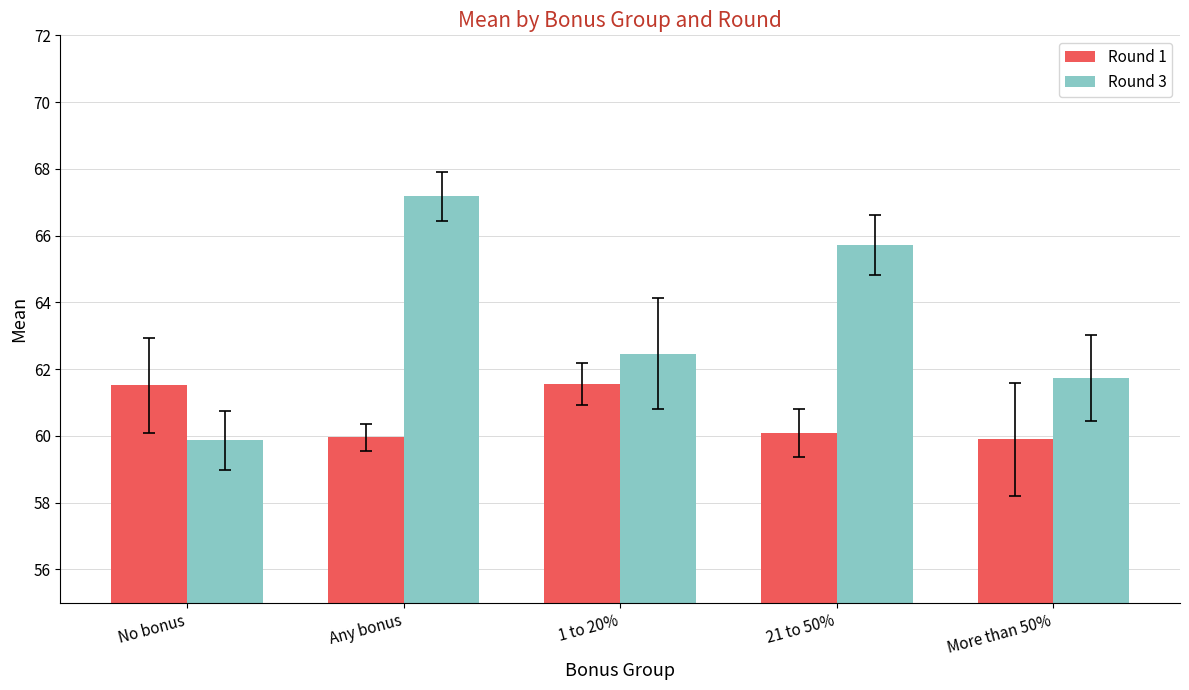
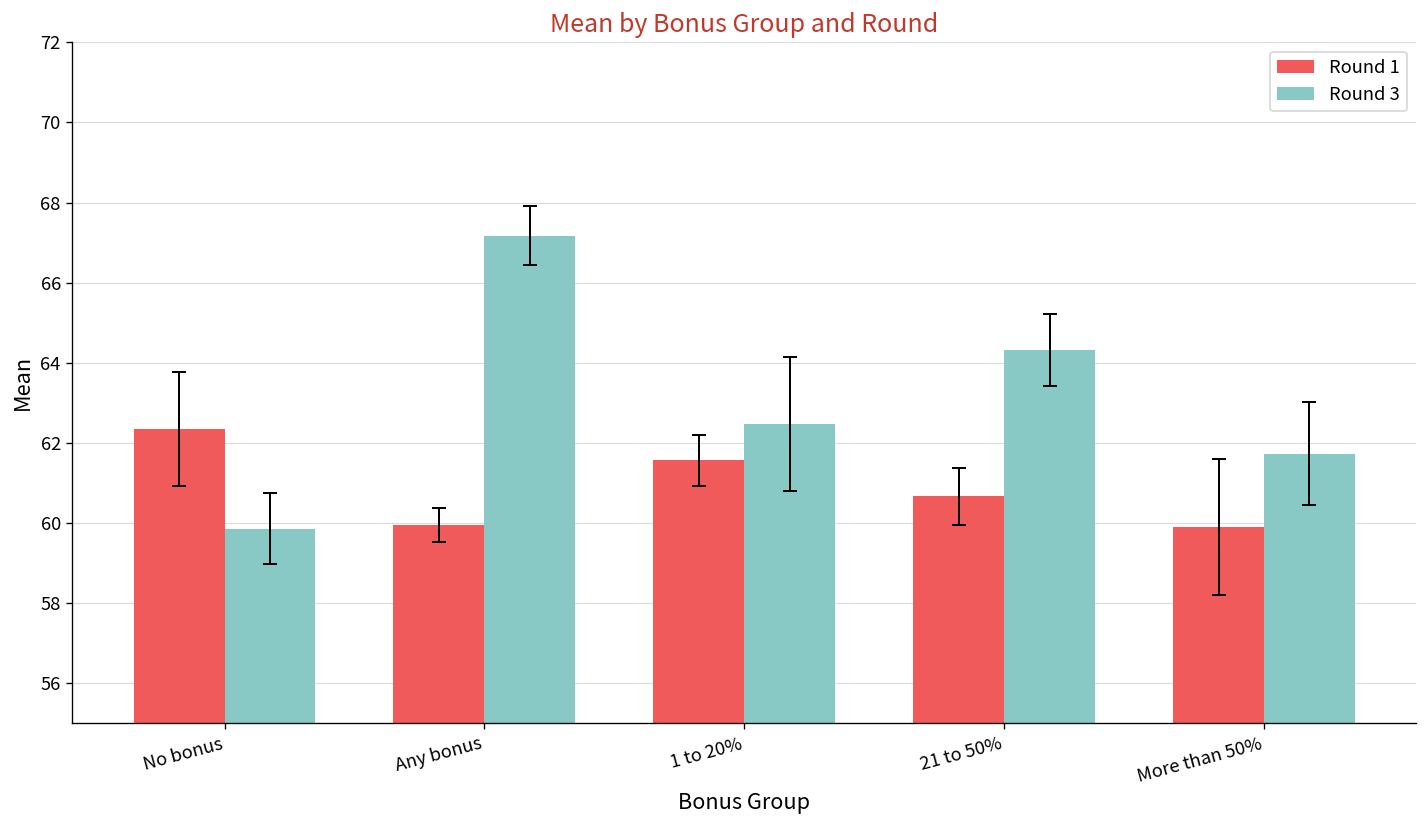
Round 1, No bonus: 61.5 -> 62.3
Round 1, 21 to 50%: 60.1 -> 60.7
Round 3, 21 to 50%: 65.7 -> 64.3
